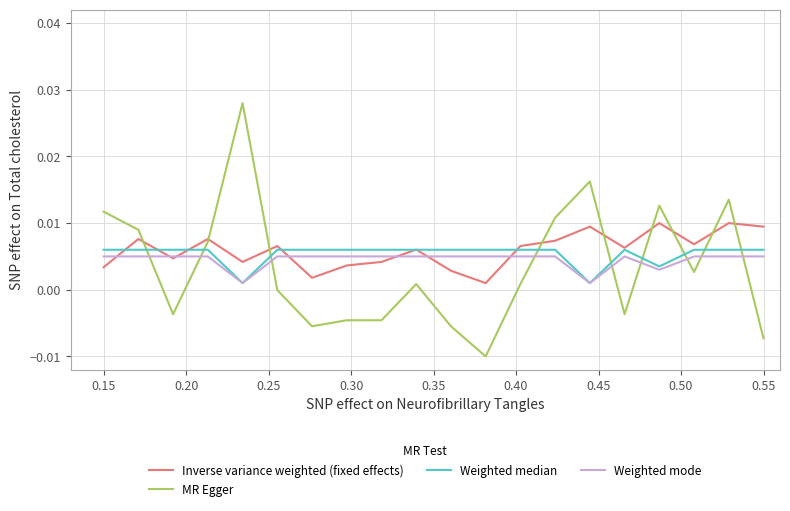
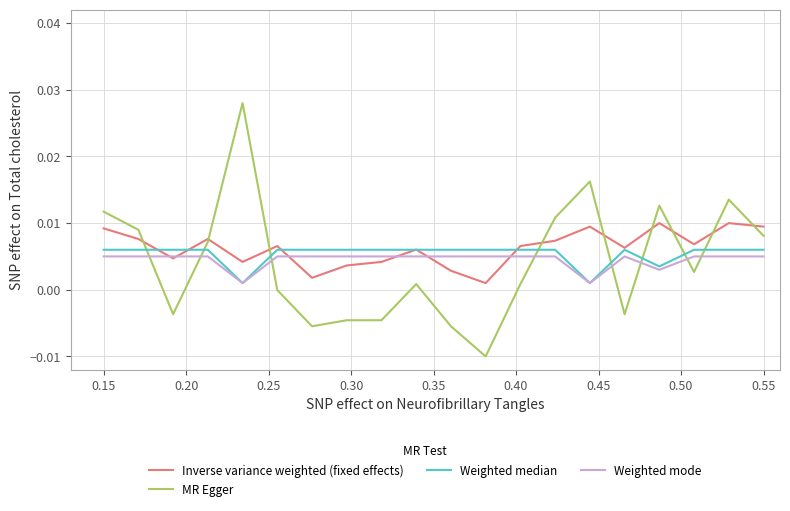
Inverse variance weighted (fixed effects), 0.15: 0.003 -> 0.009
MR Egger, 0.55: -0.007 -> 0.008
